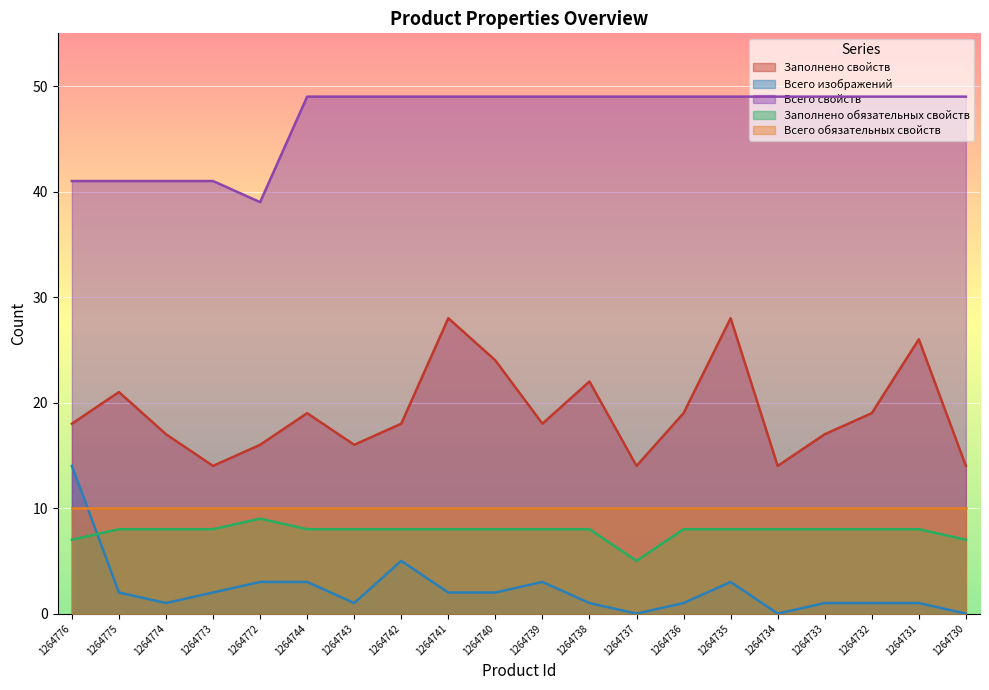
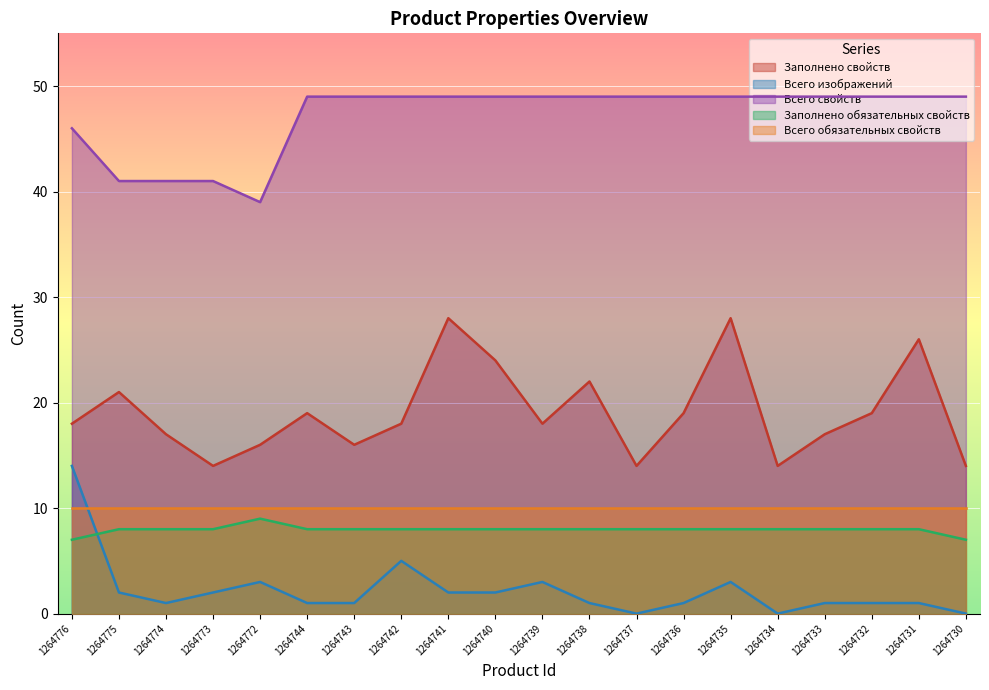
Всего свойств, 1264776: 41 -> 46
Всего изображений, 1264744: 3 -> 1
Заполнено обязательных свойств, 1264737: 5 -> 8
